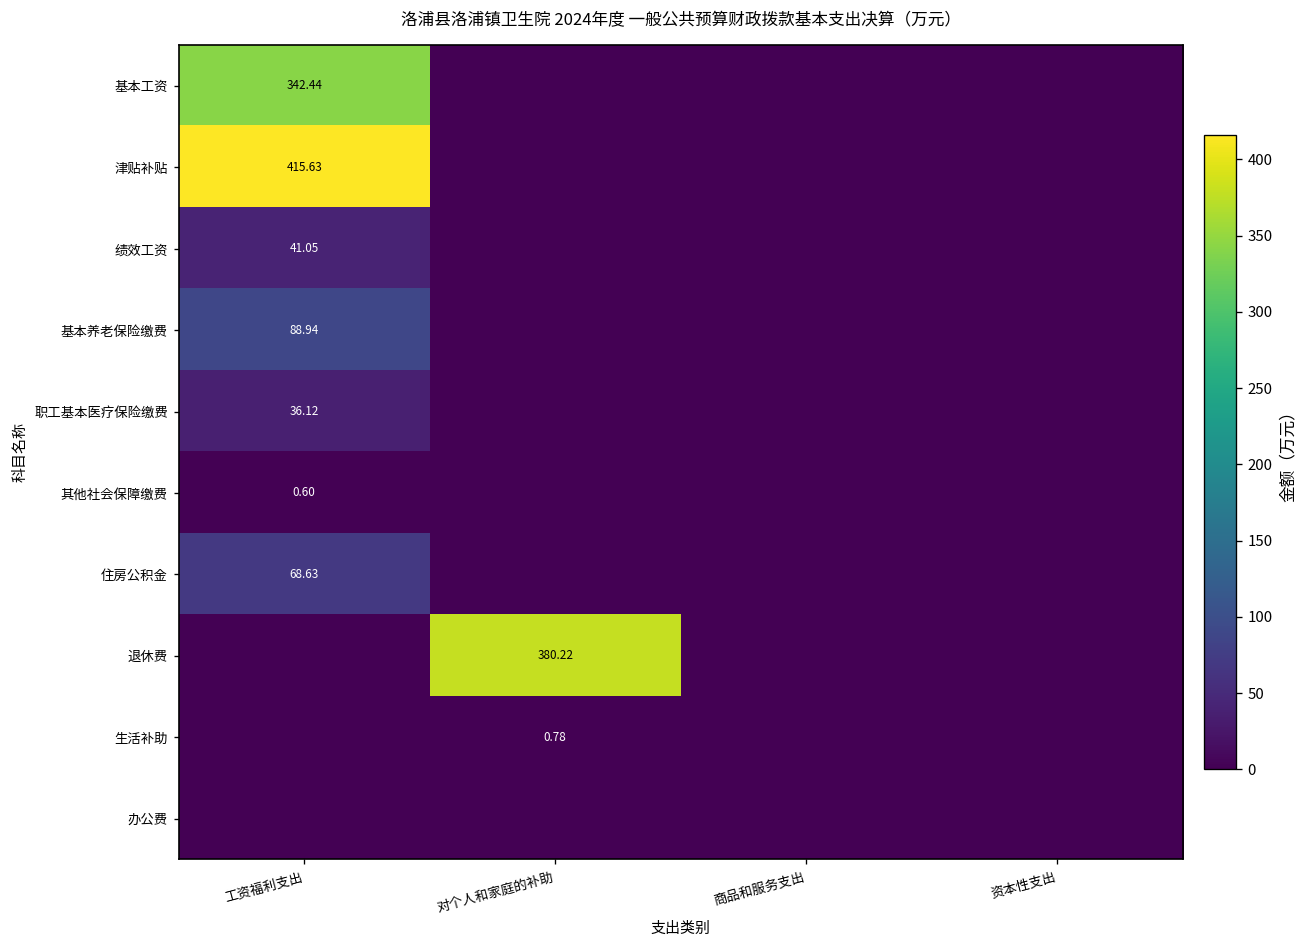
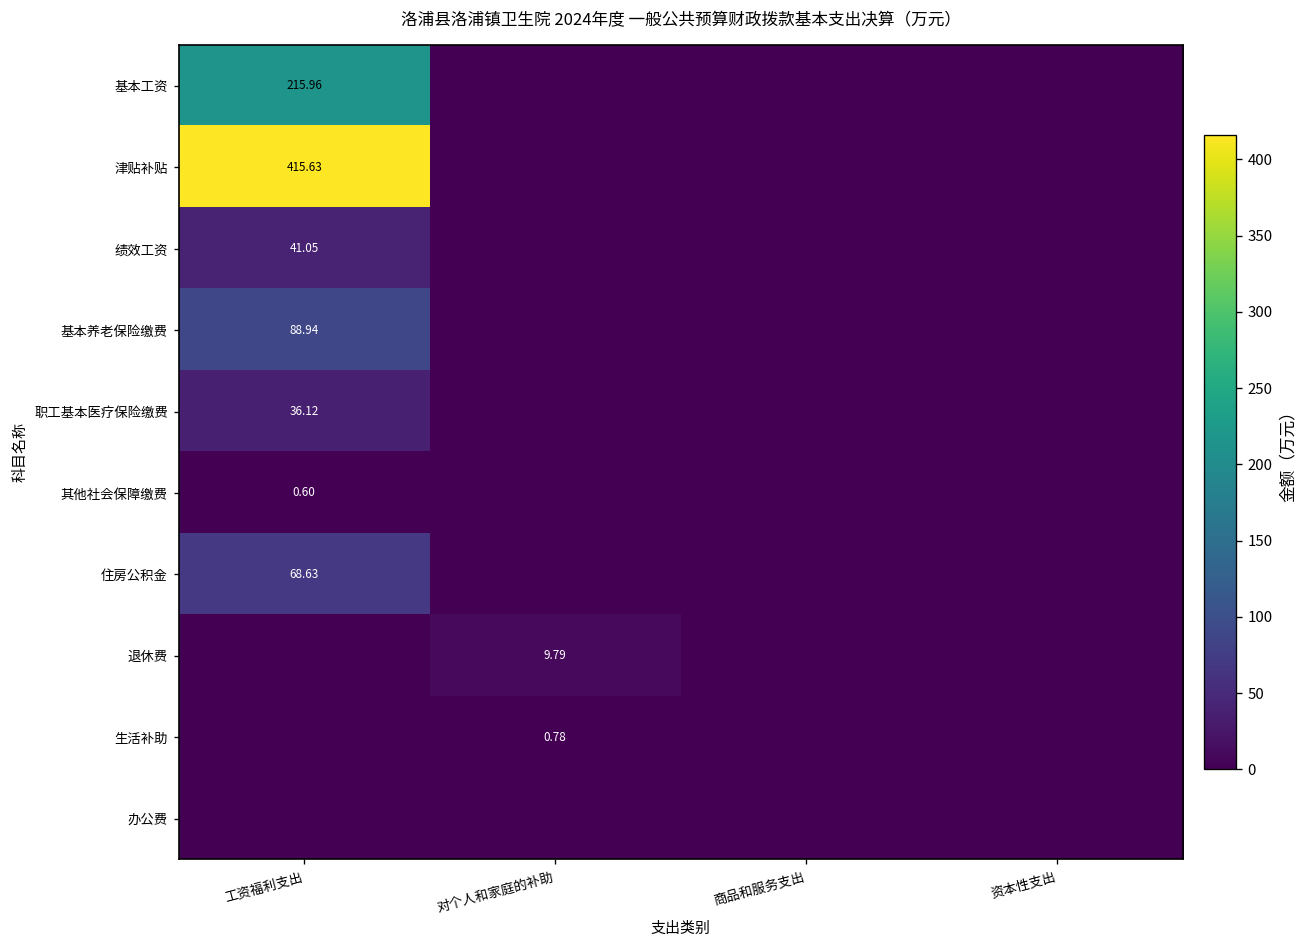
基本工资, 工资福利支出: 342.44 -> 215.96
退休费, 对个人和家庭的补助: 380.22 -> 9.79
